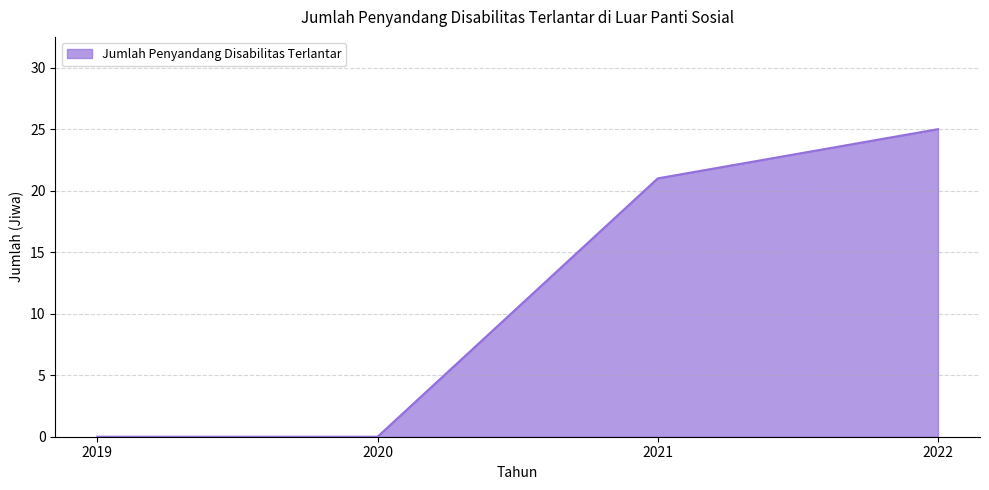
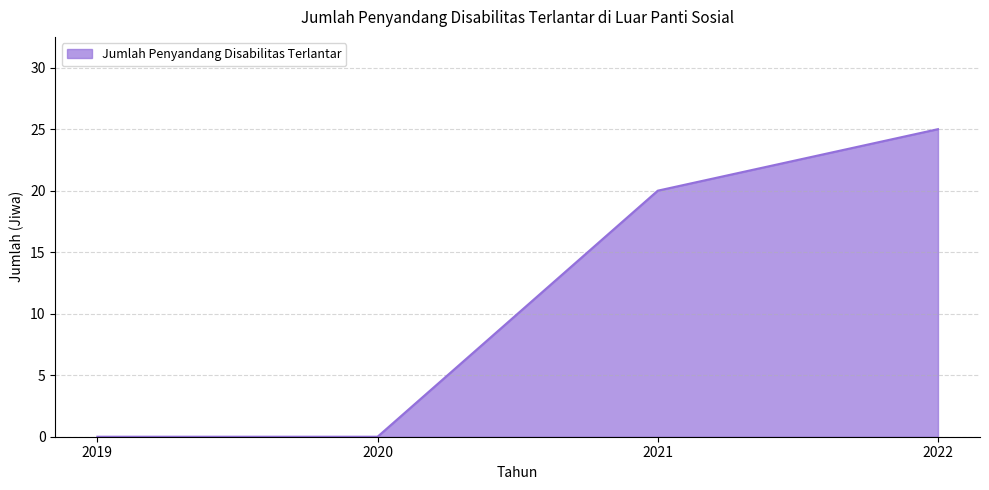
2021: 21 -> 20
